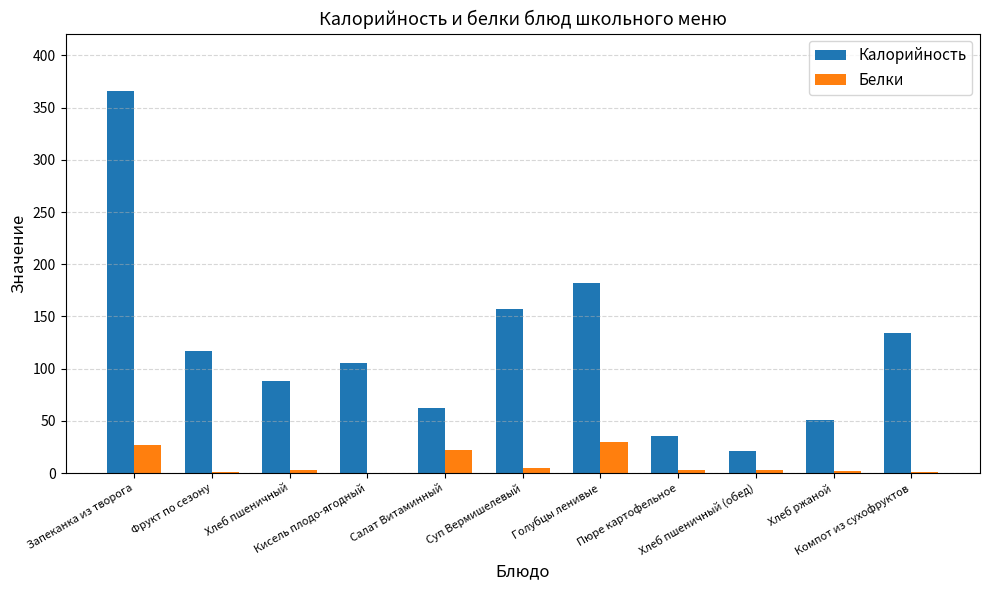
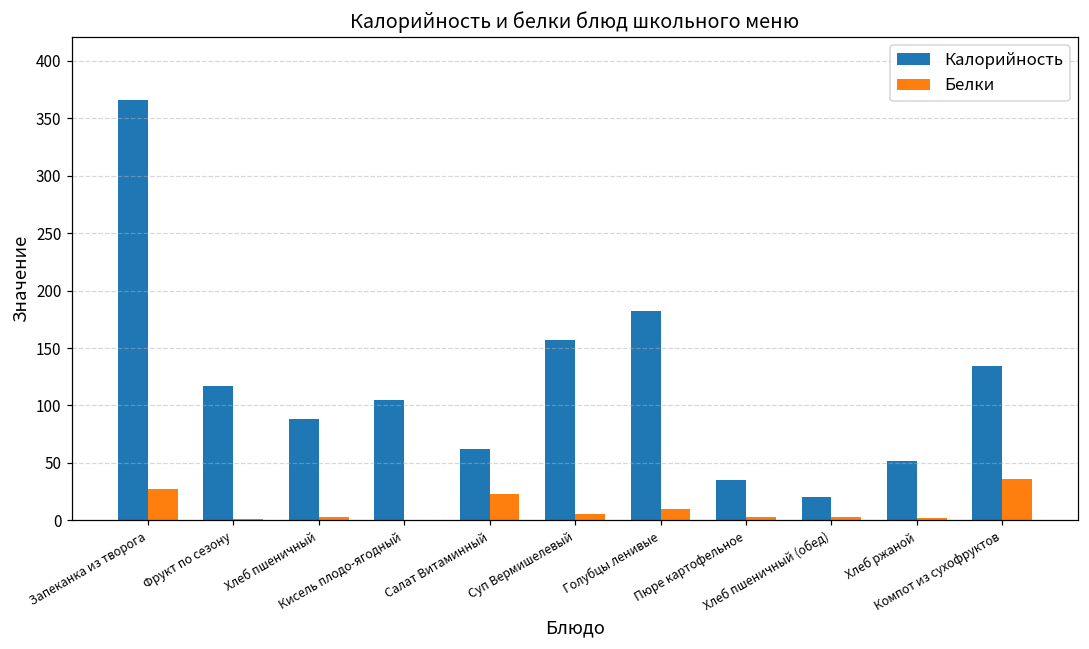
Белки, Голубцы ленивые: 30 -> 10
Белки, Компот из сухофруктов: 1 -> 36
